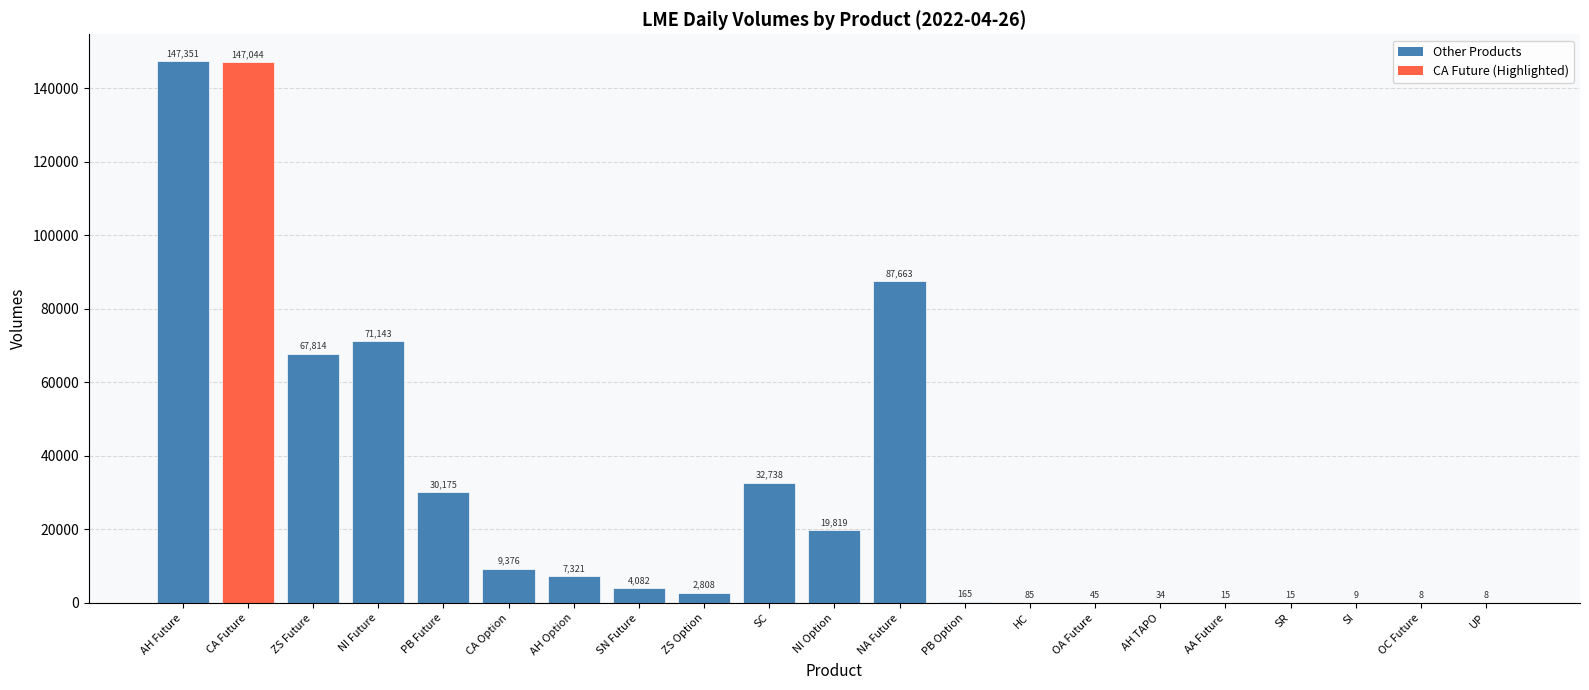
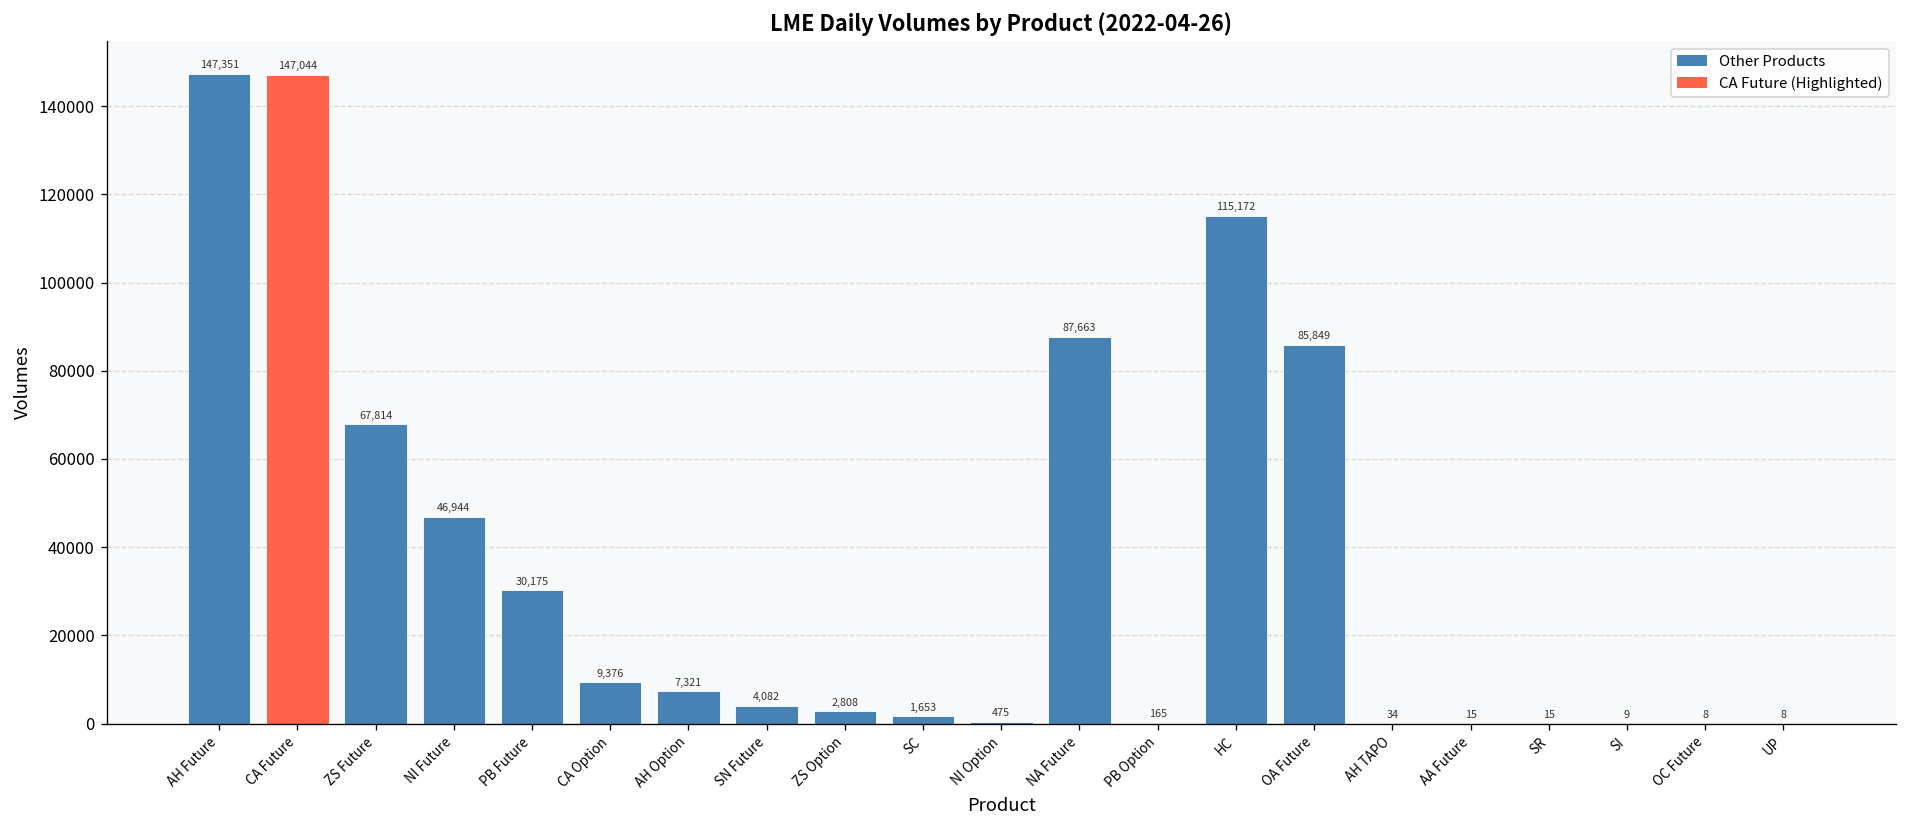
NI Future: 71,143 -> 46,944
SC: 32,738 -> 1,653
NI Option: 19,819 -> 475
HC: 85 -> 115,172
OA Future: 45 -> 85,849
